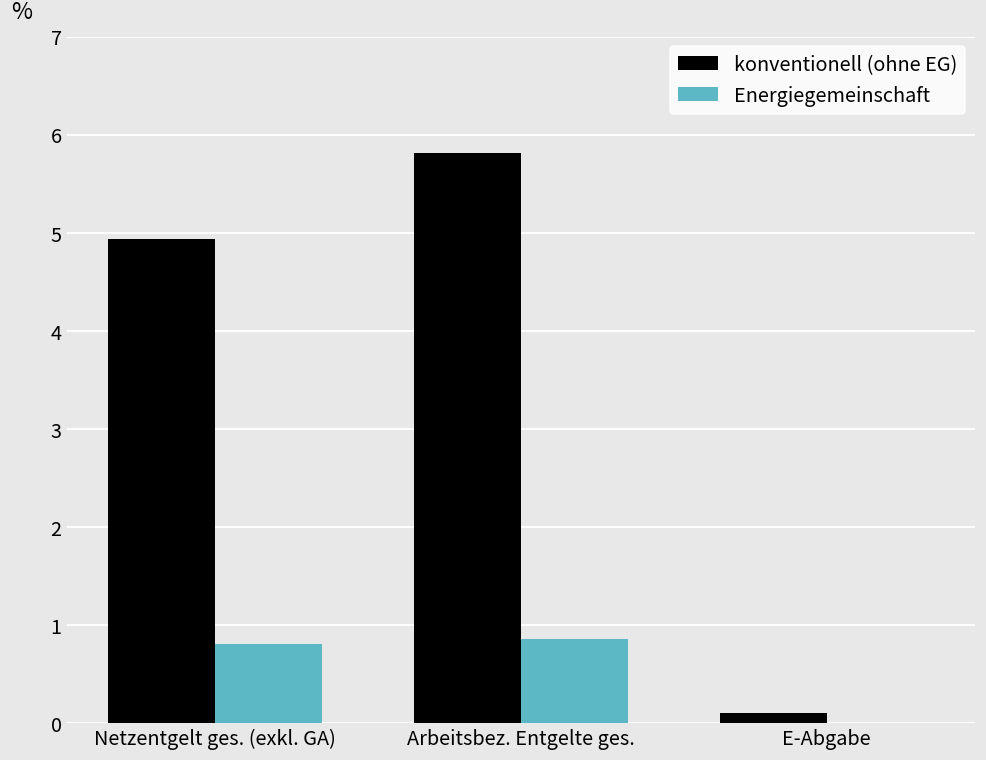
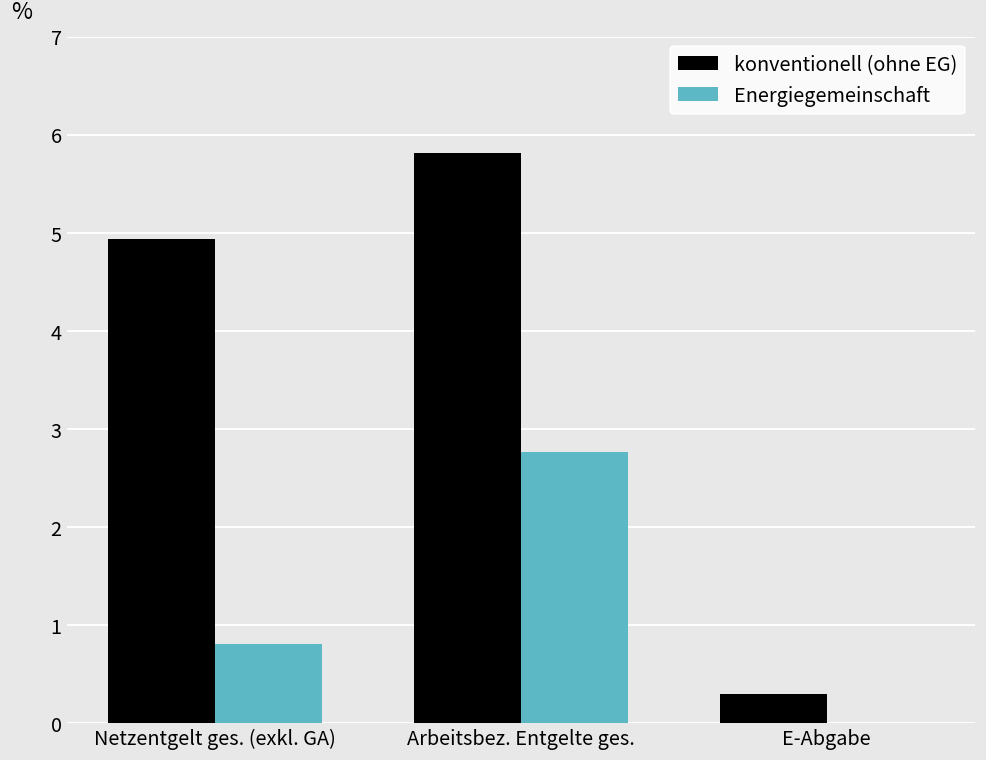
Energiegemeinschaft, Arbeitsbez. Entgelte ges.: 0.9 -> 2.8
konventionell (ohne EG), E-Abgabe: 0.1 -> 0.3
